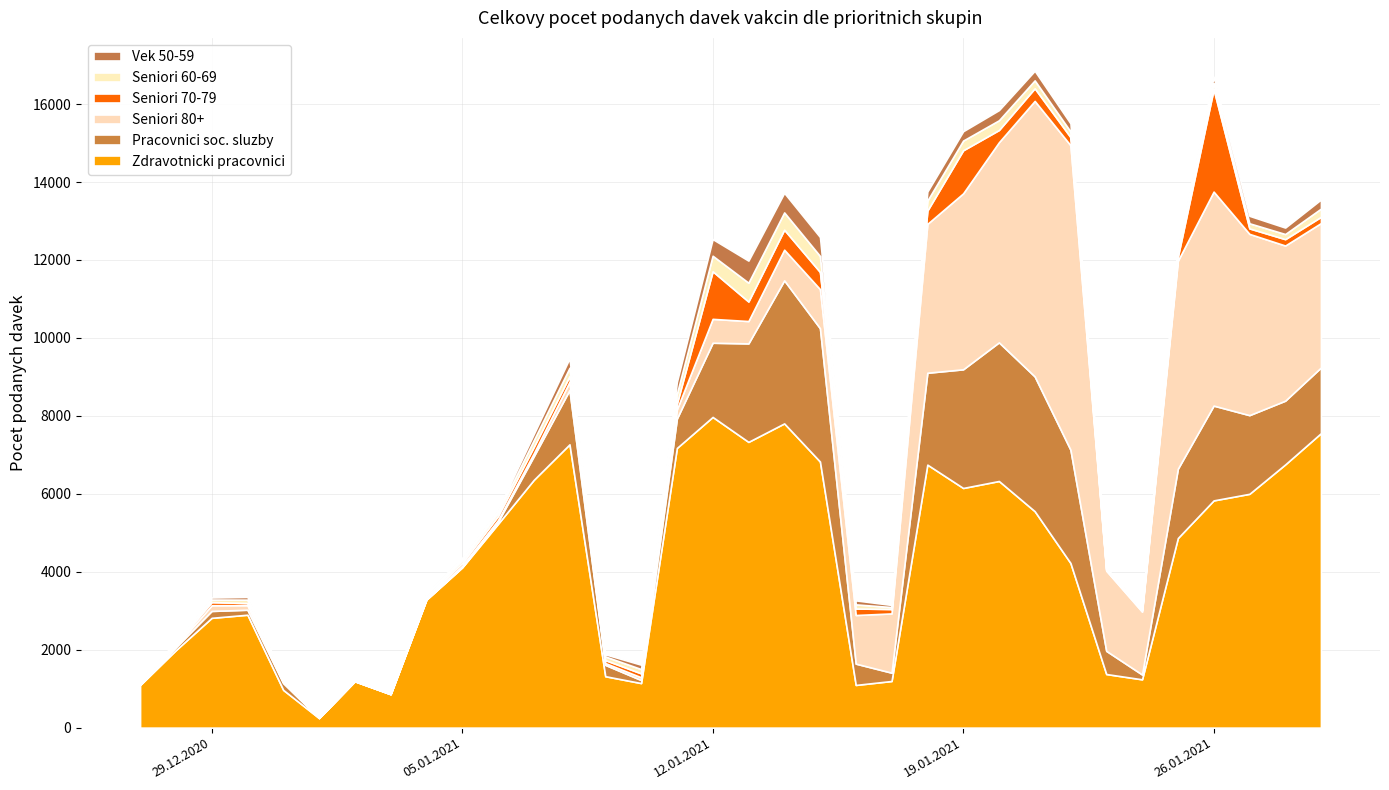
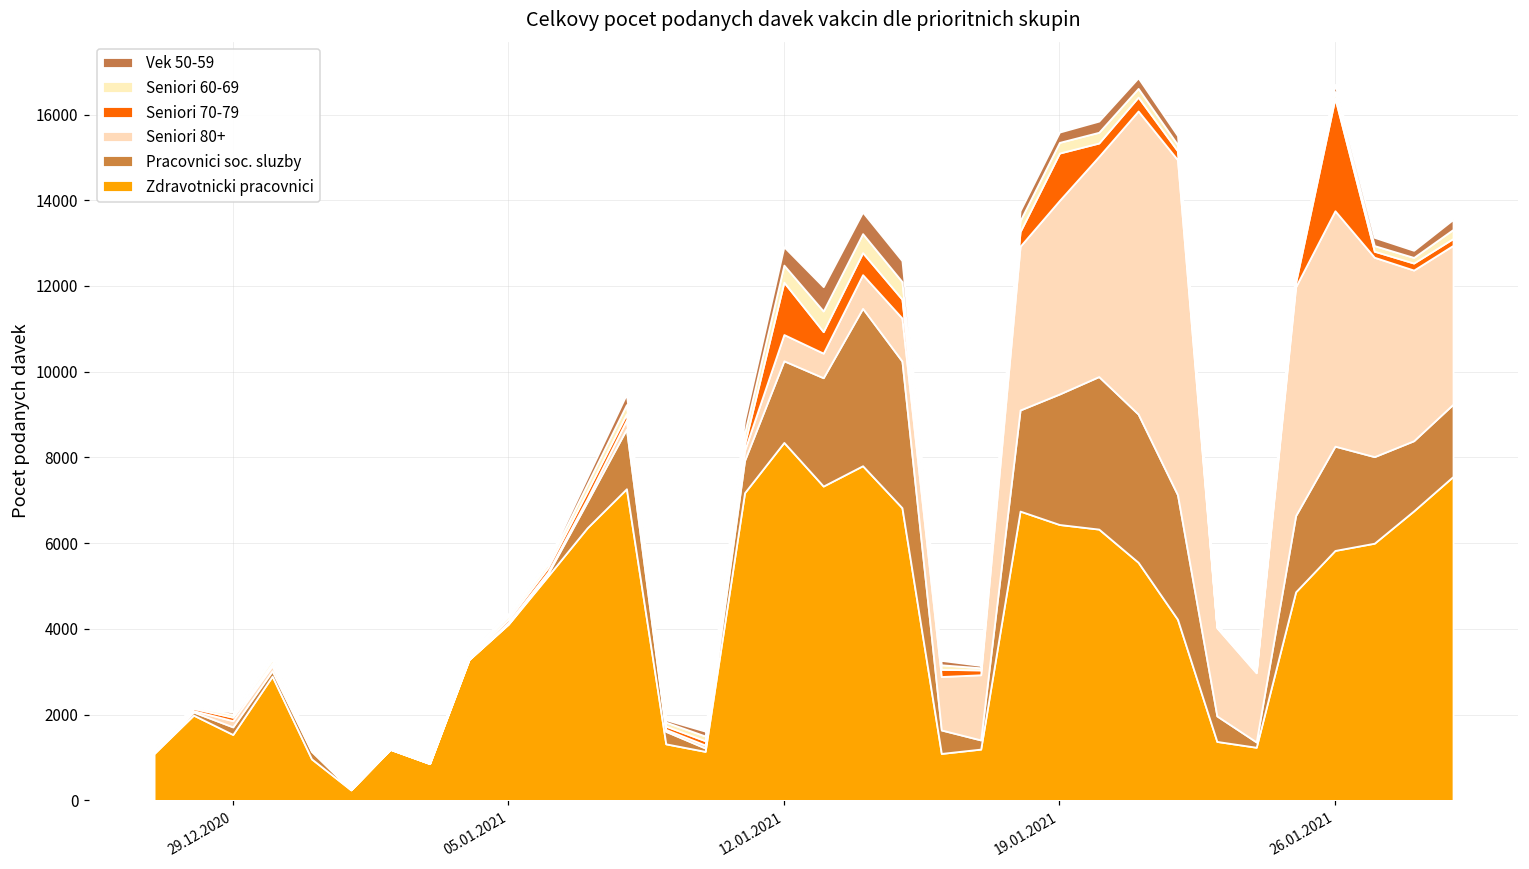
Zdravotnicki pracovnici, 29.12.2020: 2800 -> 1500
Zdravotnicki pracovnici, 12.01.2021: 8000 -> 8400
Zdravotnicki pracovnici, 19.01.2021: 6200 -> 6400
